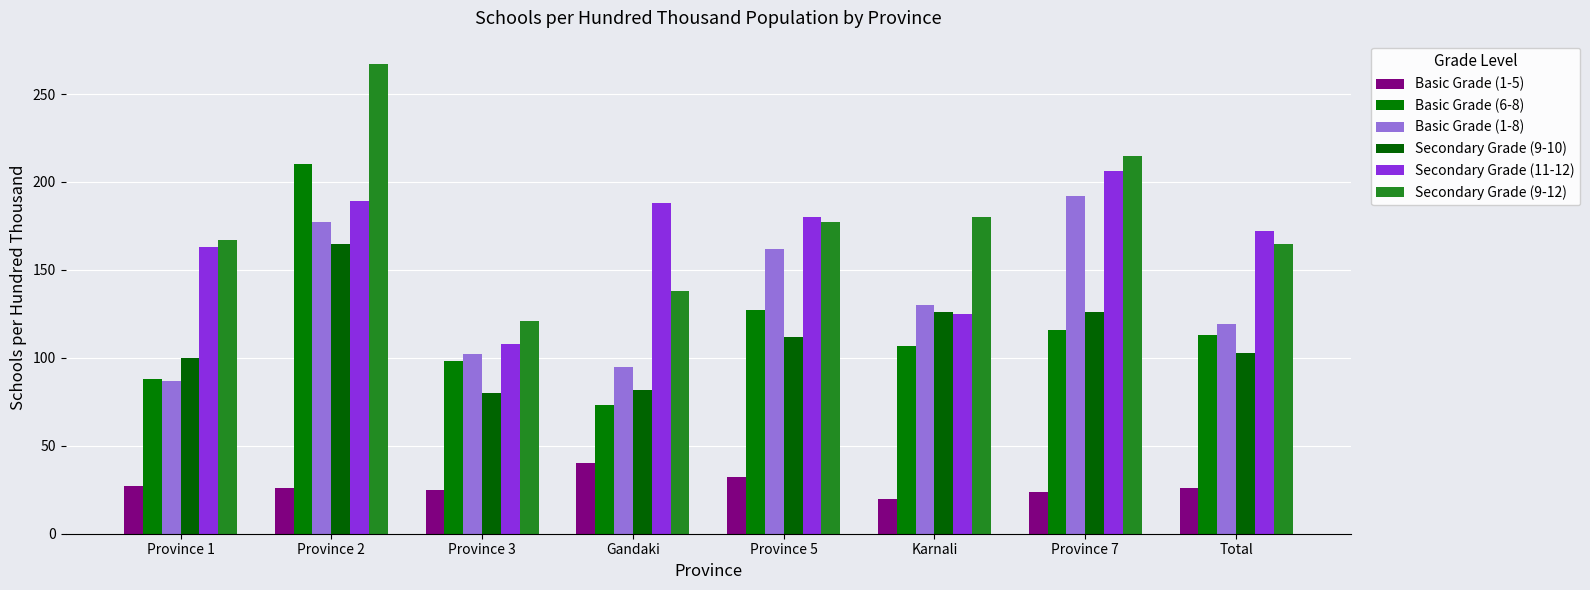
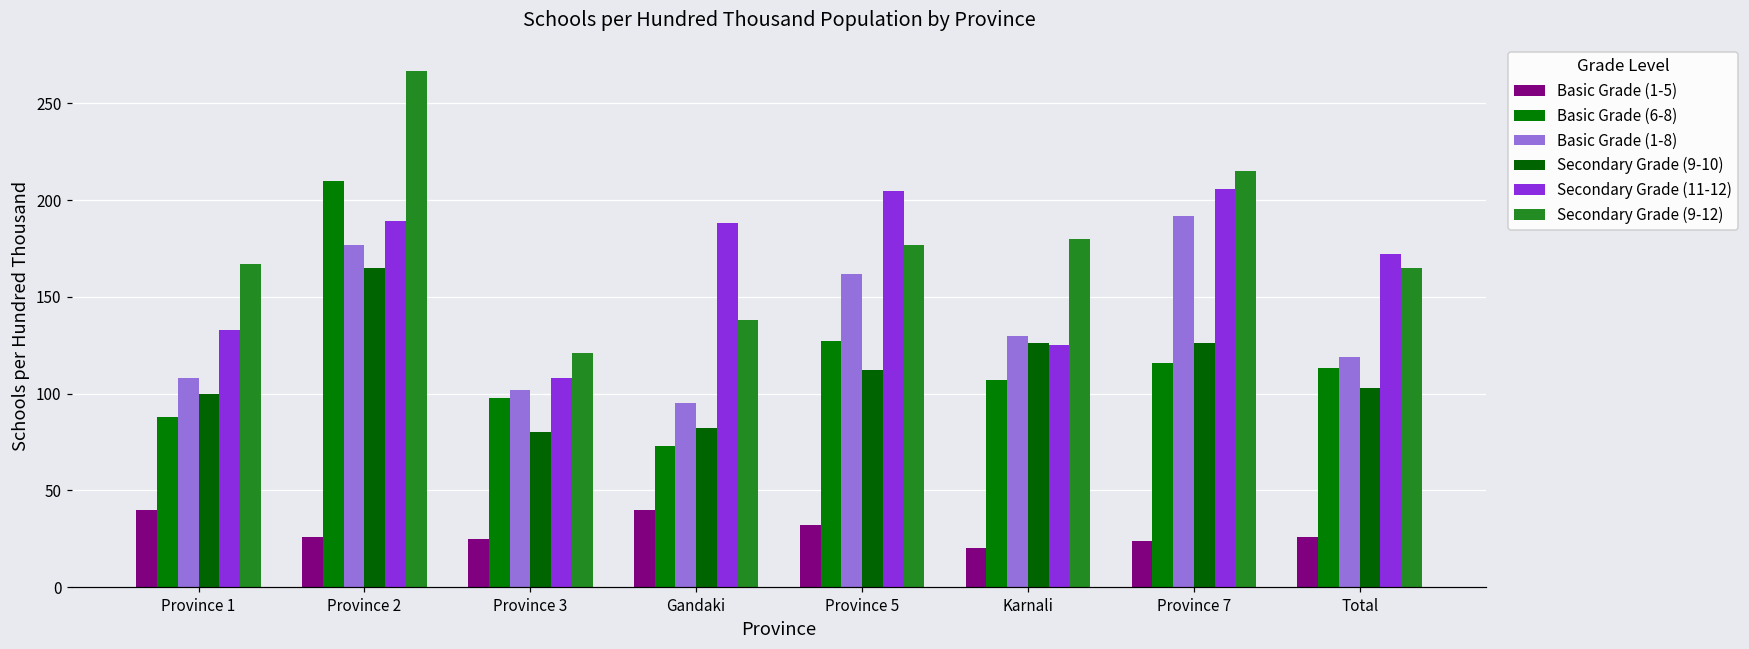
Basic Grade (1-5), Province 1: 27 -> 40
Basic Grade (1-8), Province 1: 87 -> 108
Secondary Grade (11-12), Province 1: 163 -> 133
Secondary Grade (11-12), Province 5: 180 -> 205
